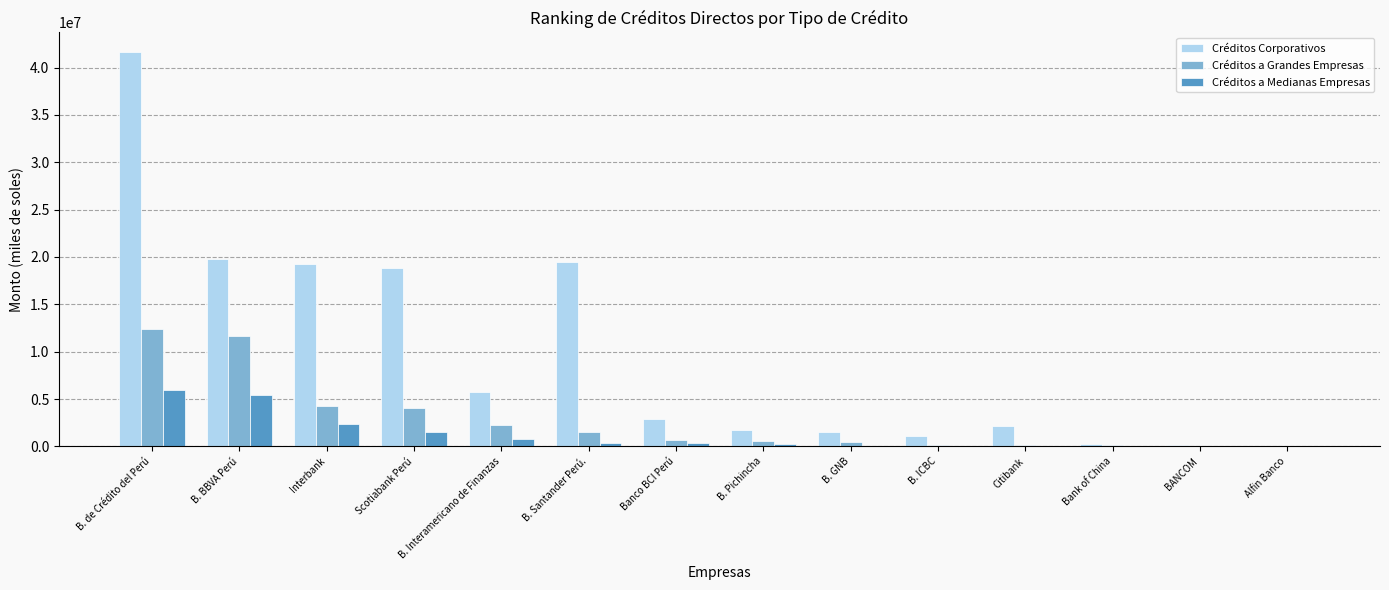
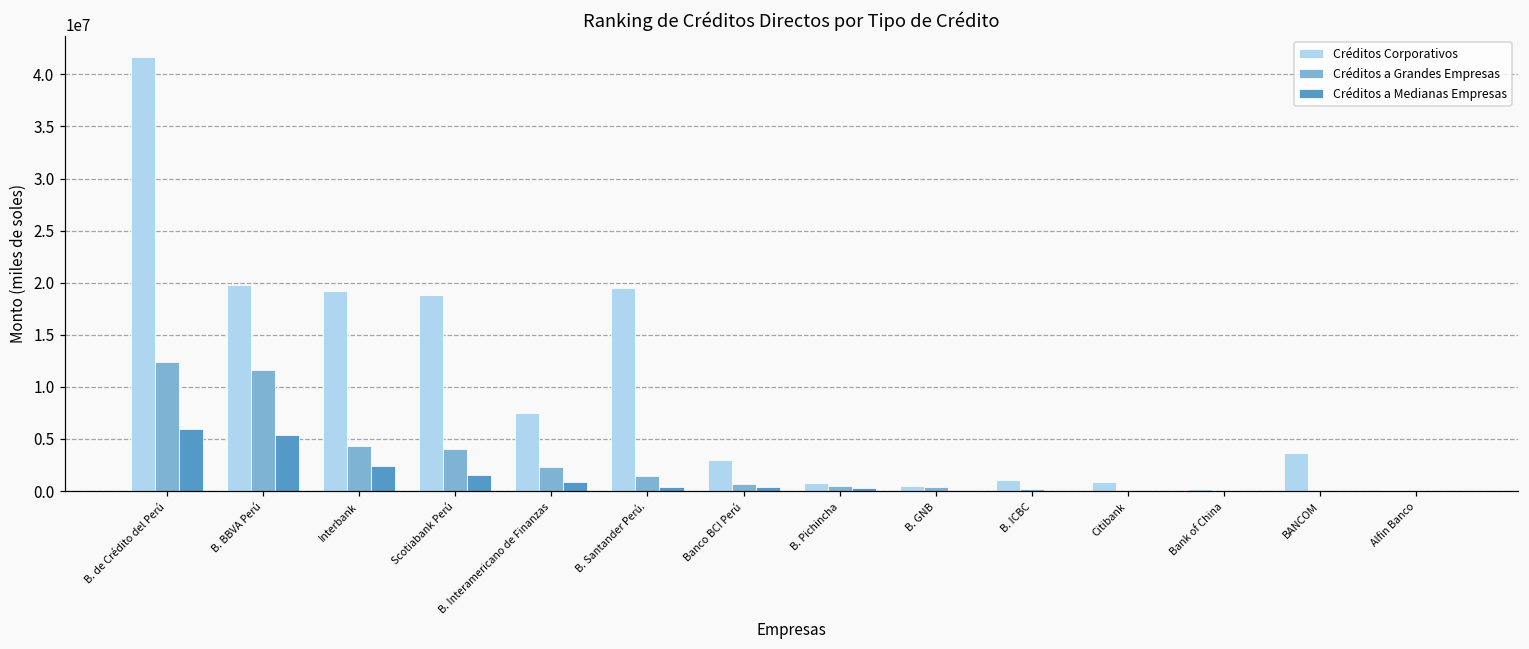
Créditos Corporativos, B. Interamericano de Finanzas: 6000000 -> 8000000
Créditos Corporativos, B. Pichincha: 2000000 -> 1000000
Créditos Corporativos, B. GNB: 2000000 -> 0
Créditos Corporativos, Citibank: 2000000 -> 1000000
Créditos Corporativos, BANCOM: 0 -> 4000000
